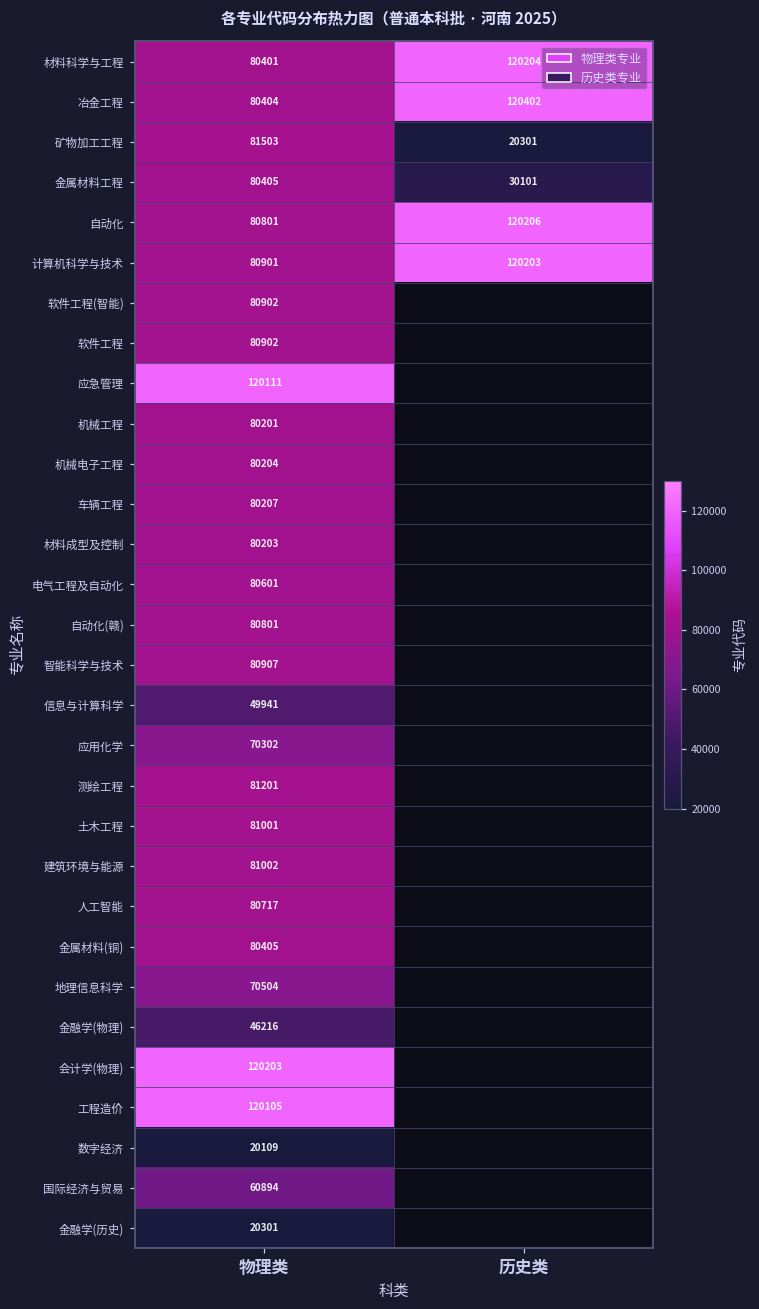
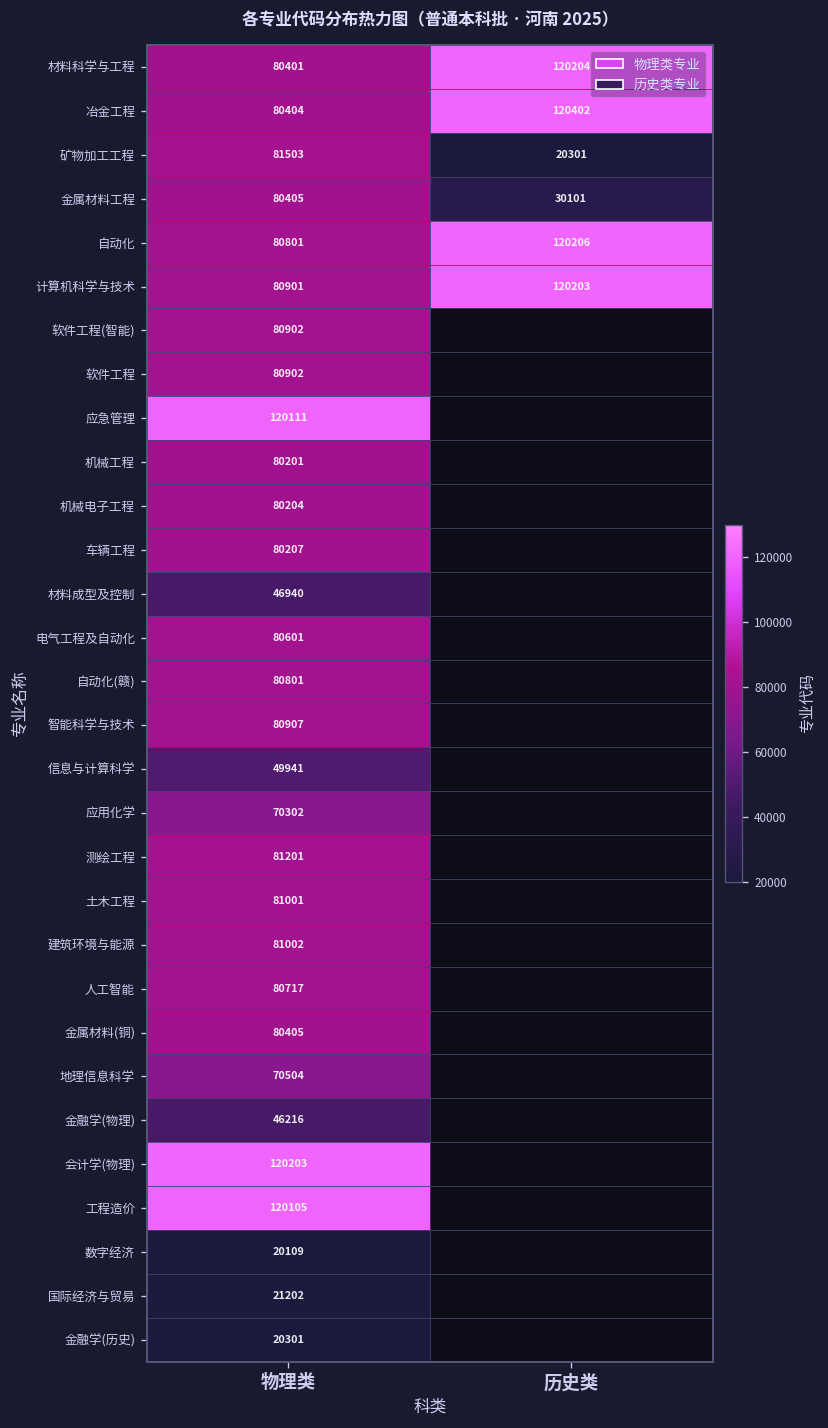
材料成型及控制, 物理类: 80203 -> 46940
国际经济与贸易, 物理类: 60894 -> 21202
